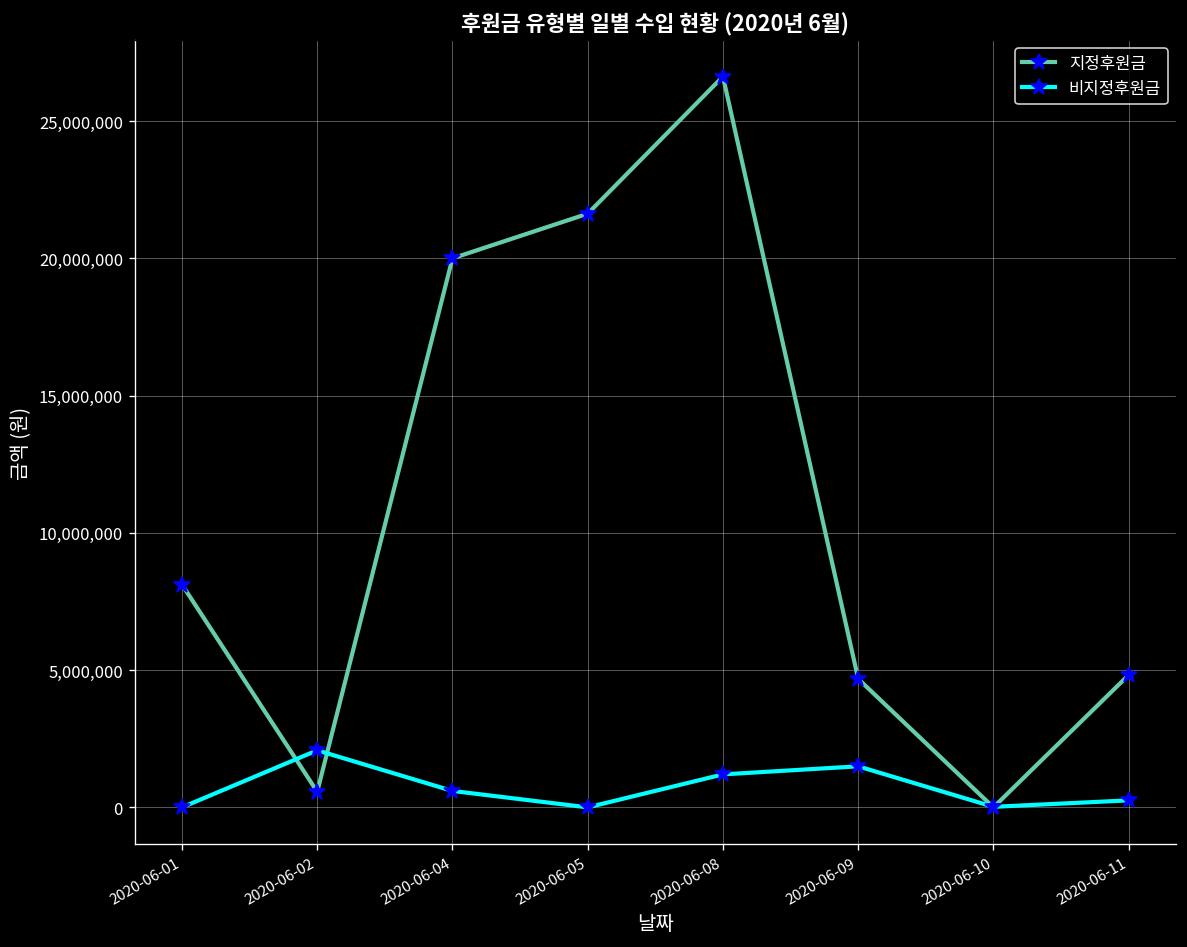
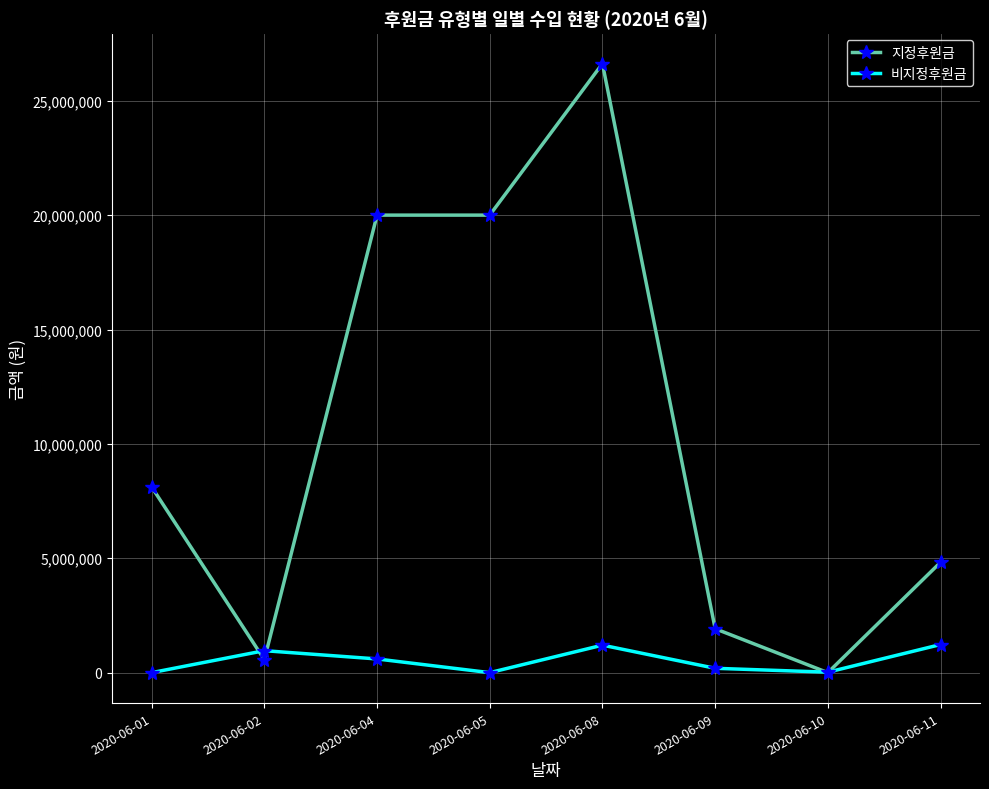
비지정후원금, 2020-06-02: 2,100,000 -> 1,000,000
지정후원금, 2020-06-05: 21,600,000 -> 20,000,000
지정후원금, 2020-06-09: 4,700,000 -> 1,900,000
비지정후원금, 2020-06-09: 1,500,000 -> 200,000
비지정후원금, 2020-06-11: 300,000 -> 1,200,000
